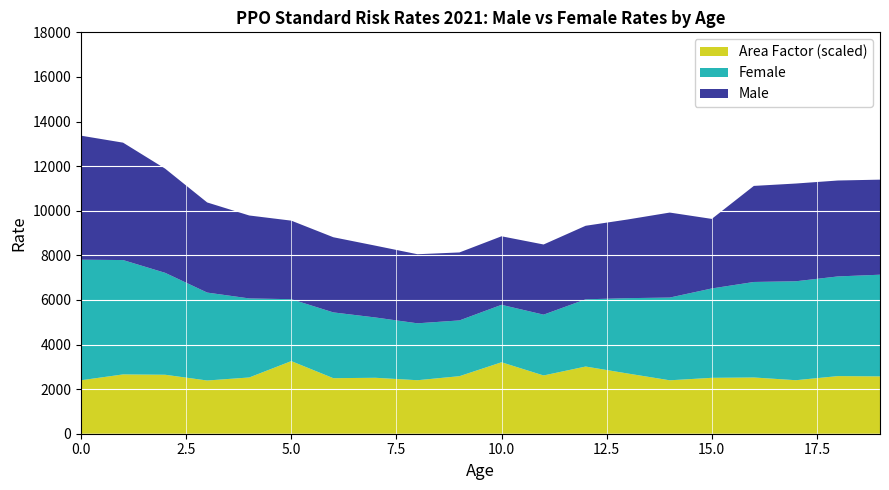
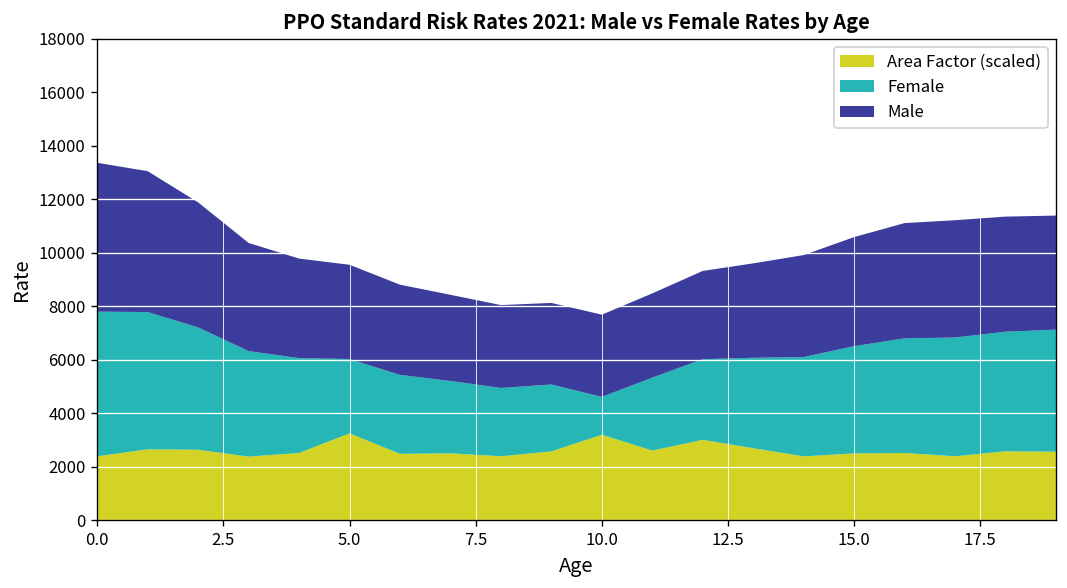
Female, 10.0: 2600 -> 1400
Male, 15.0: 3100 -> 4100
